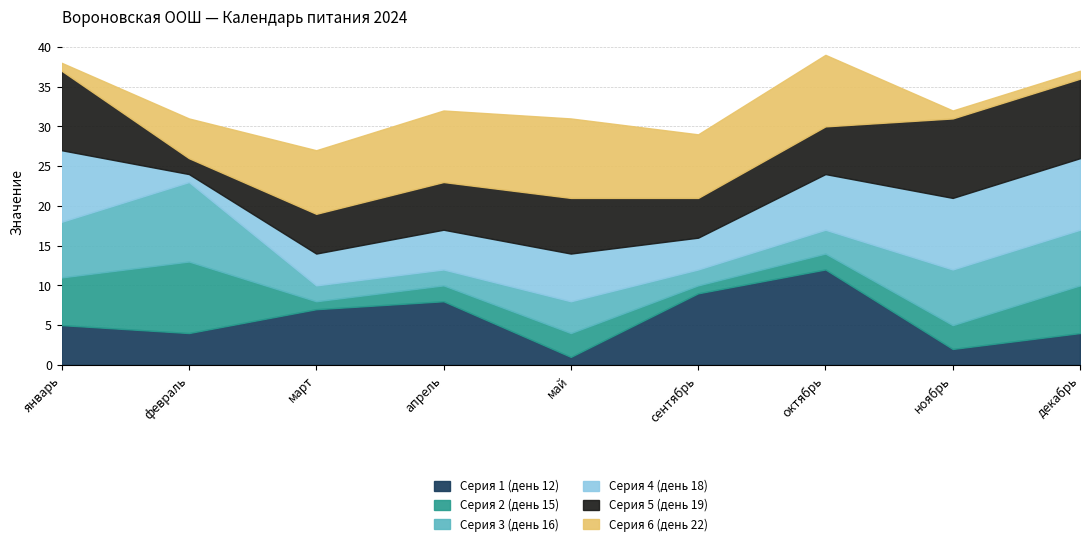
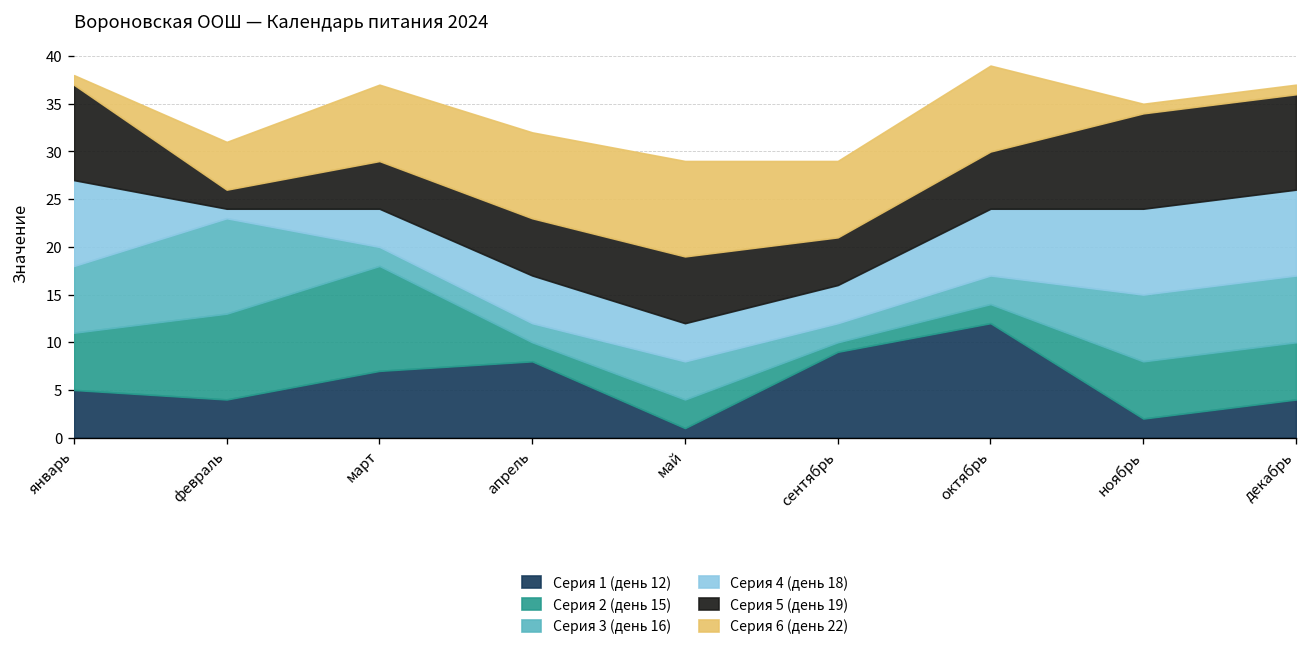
Серия 2 (день 15), март: 1 -> 11
Серия 4 (день 18), май: 6 -> 4
Серия 2 (день 15), ноябрь: 3 -> 6
